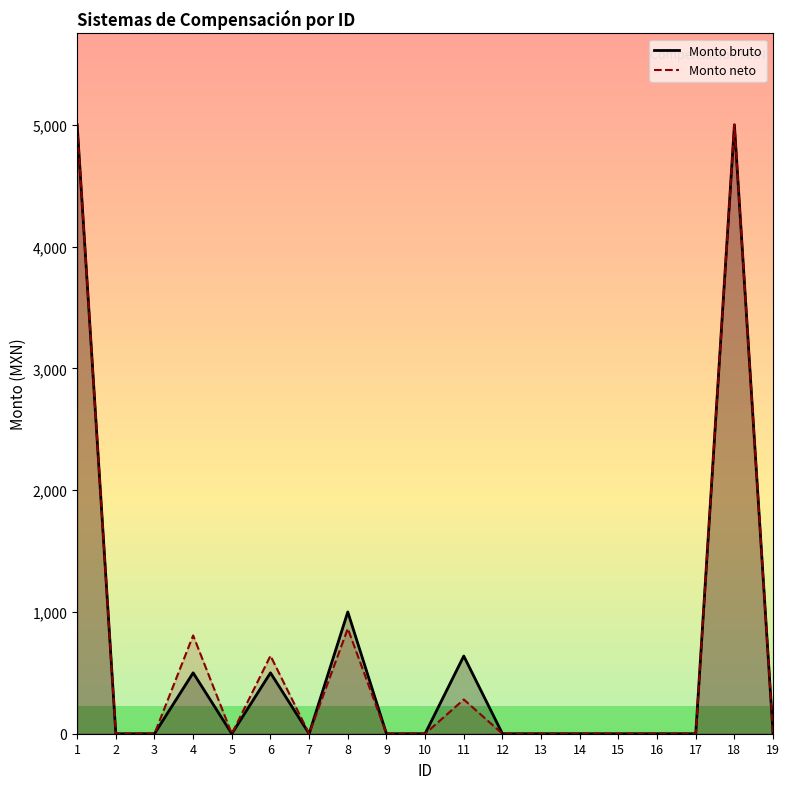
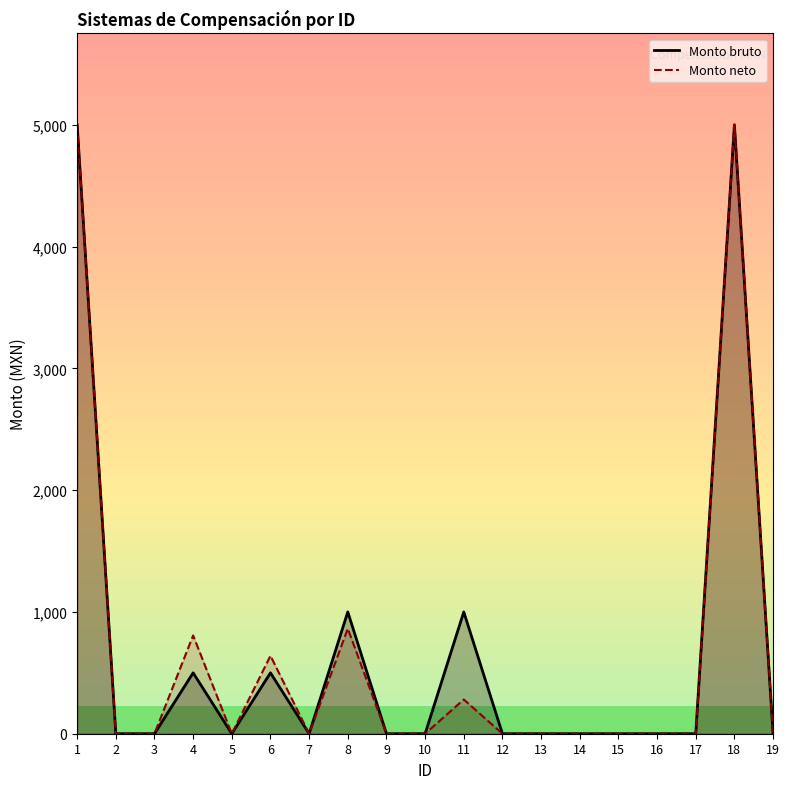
Monto bruto, 11: 640 -> 1,000
